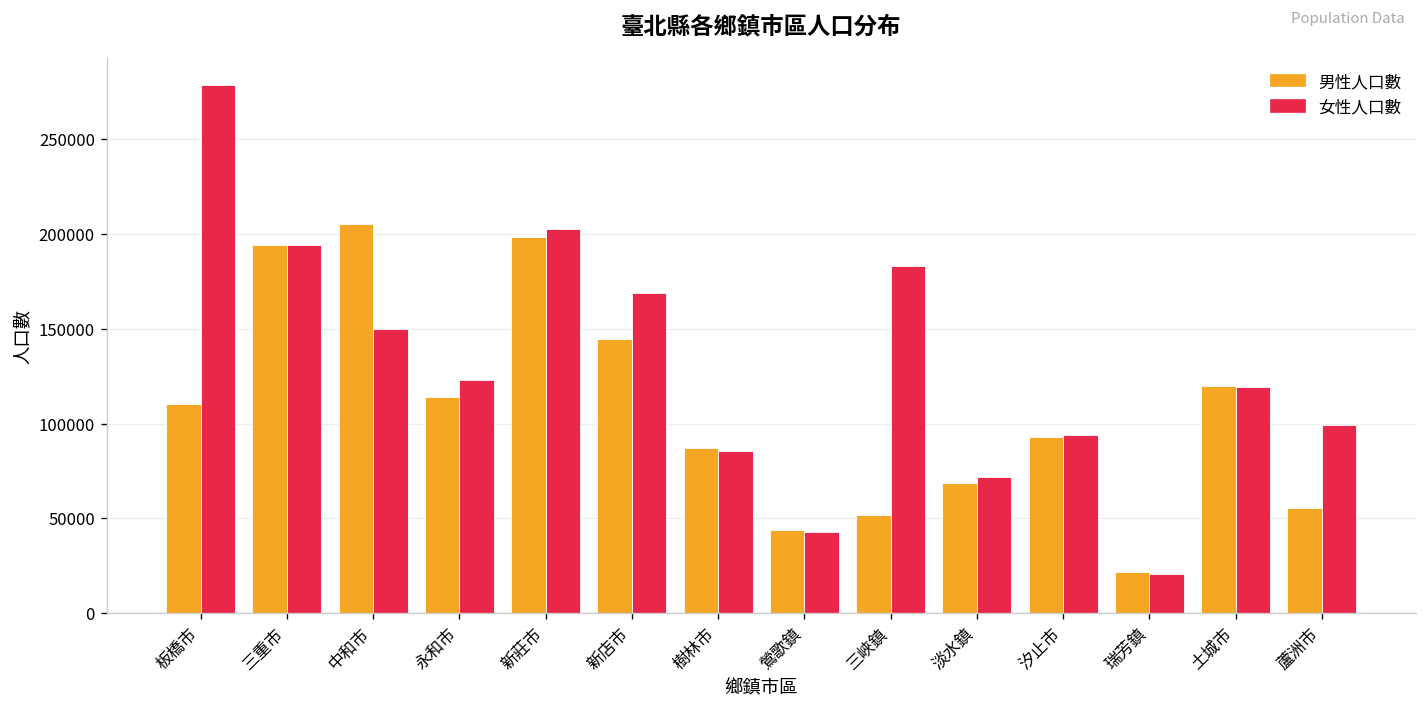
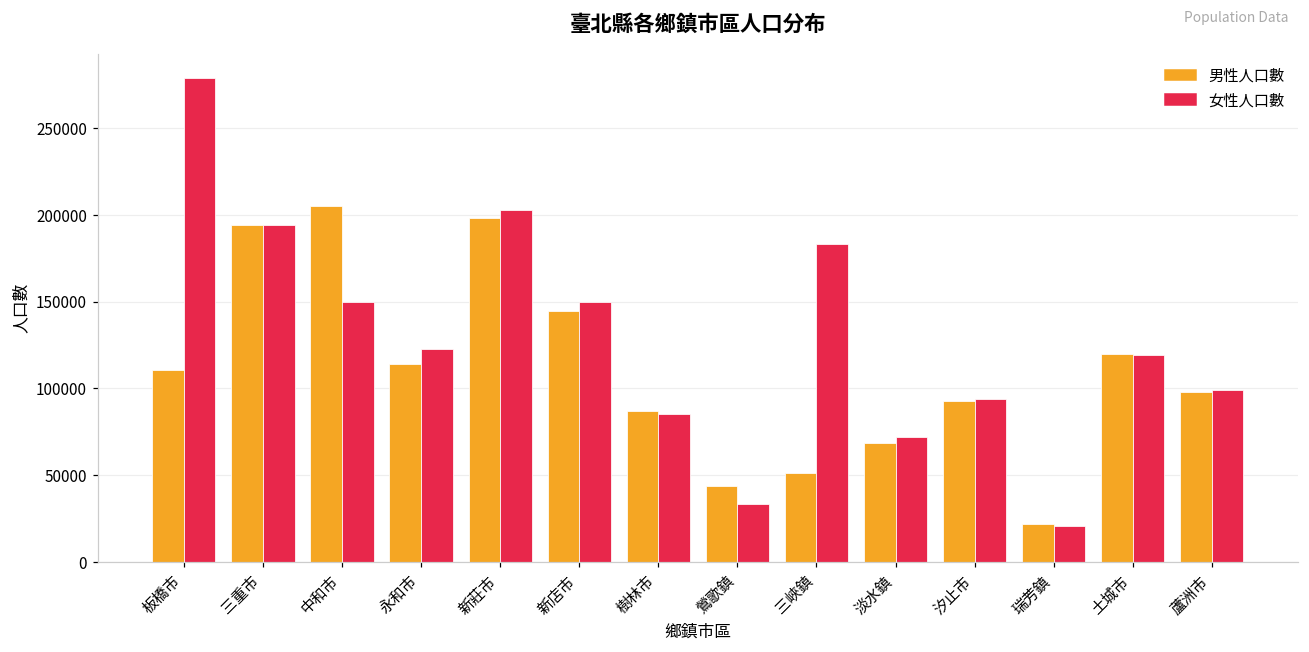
女性人口數, 新店市: 169000 -> 150000
女性人口數, 鶯歌鎮: 43000 -> 33000
男性人口數, 蘆洲市: 56000 -> 98000
